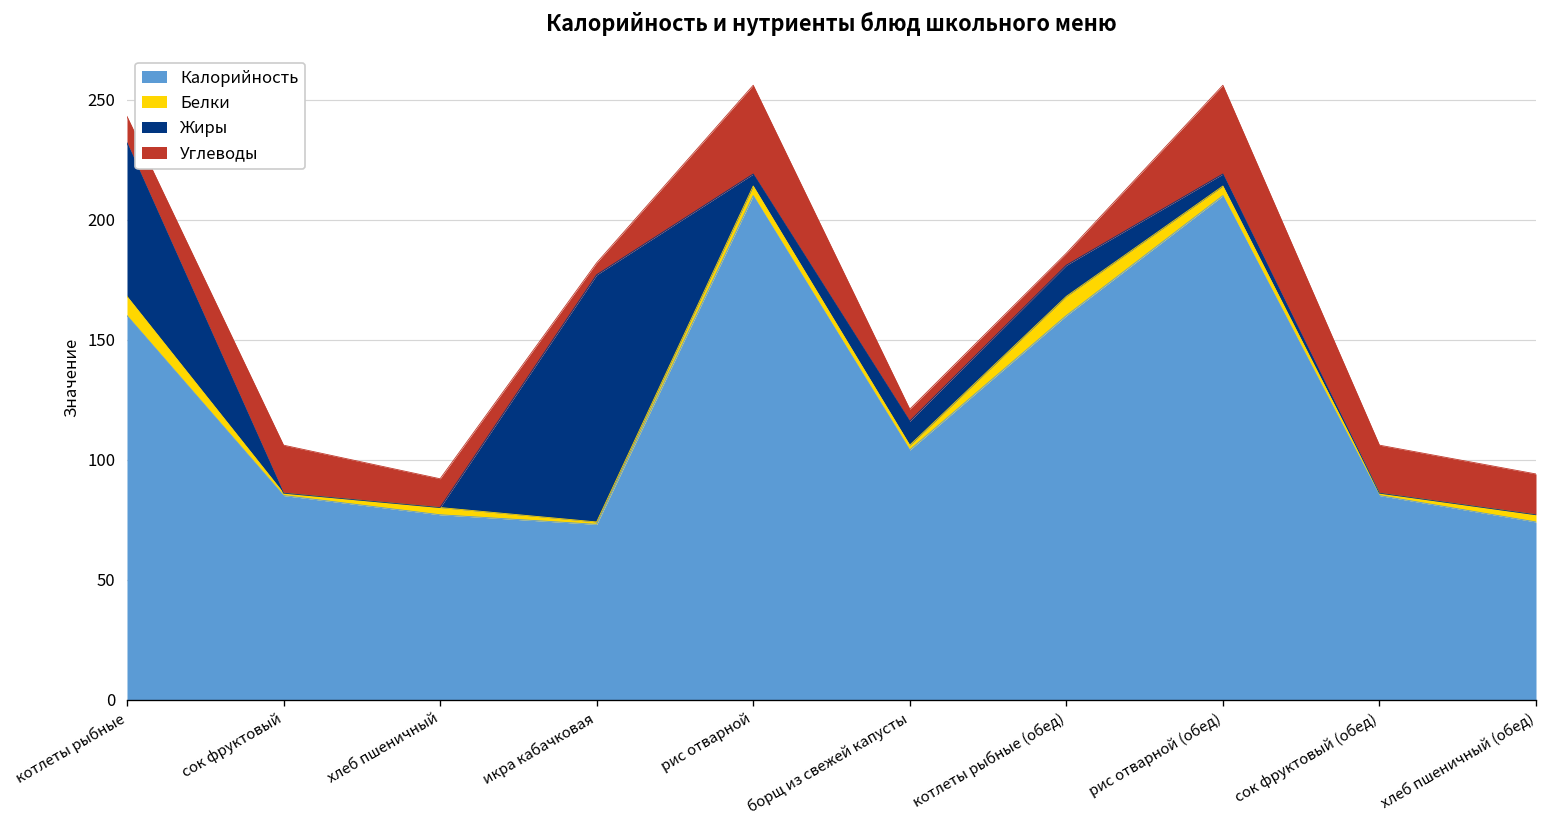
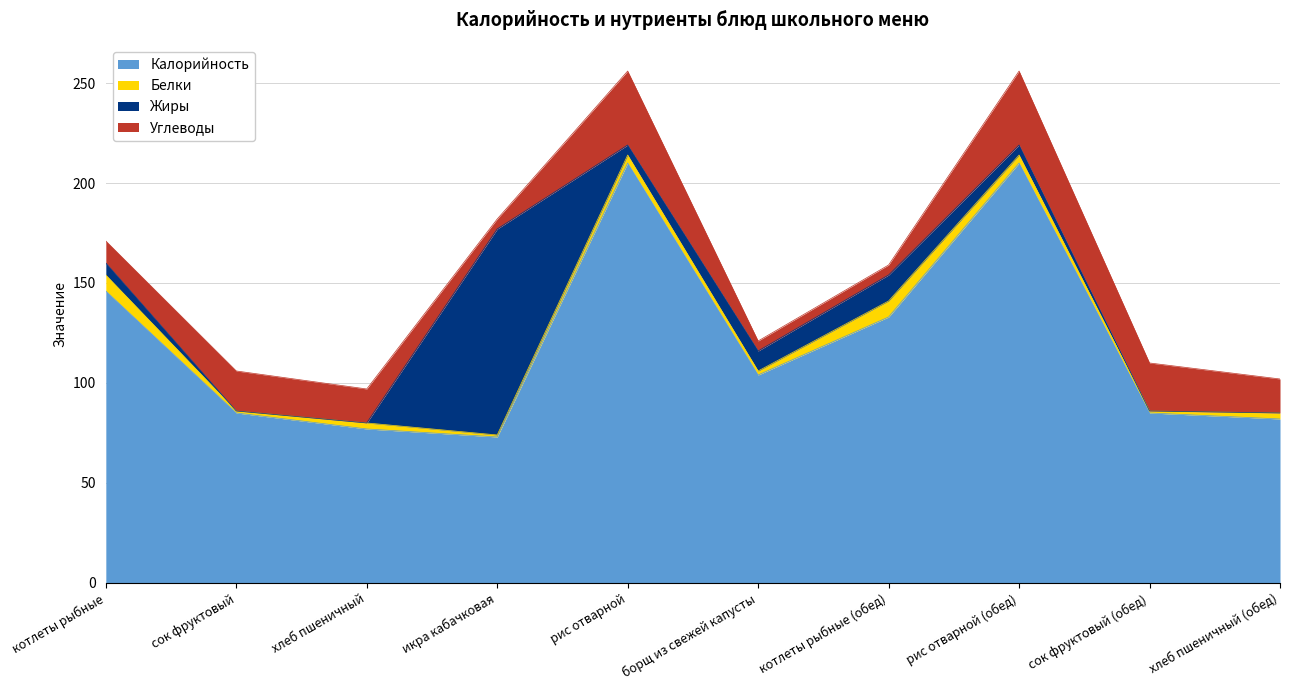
Калорийность, котлеты рыбные: 160 -> 146
Жиры, котлеты рыбные: 64 -> 6
Углеводы, хлеб пшеничный: 12 -> 17
Калорийность, котлеты рыбные (обед): 160 -> 133
Углеводы, сок фруктовый (обед): 20 -> 24
Калорийность, хлеб пшеничный (обед): 74 -> 82
